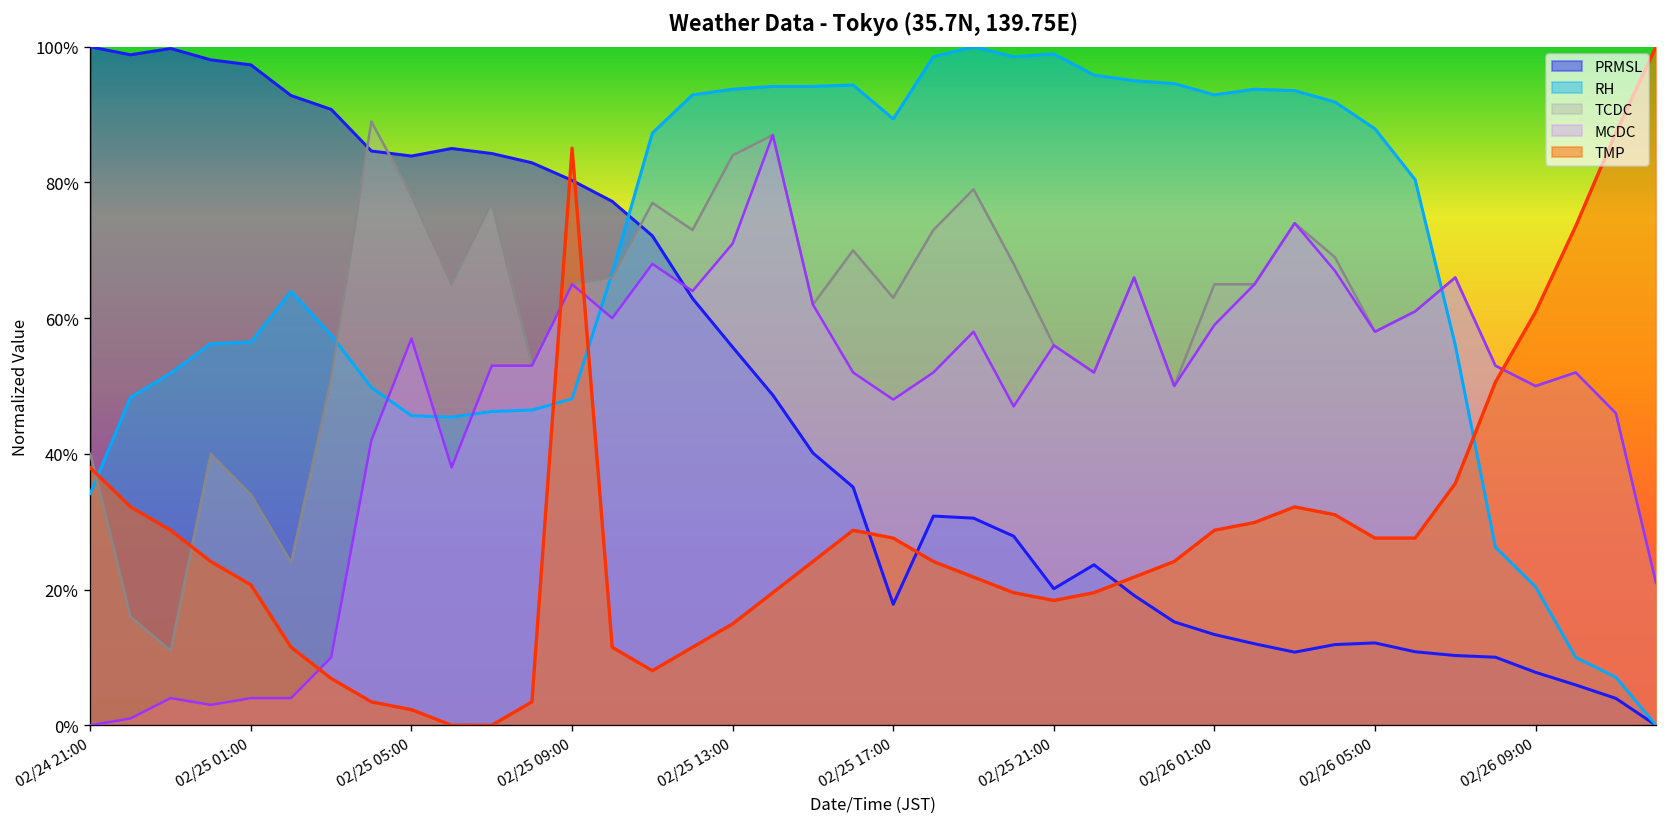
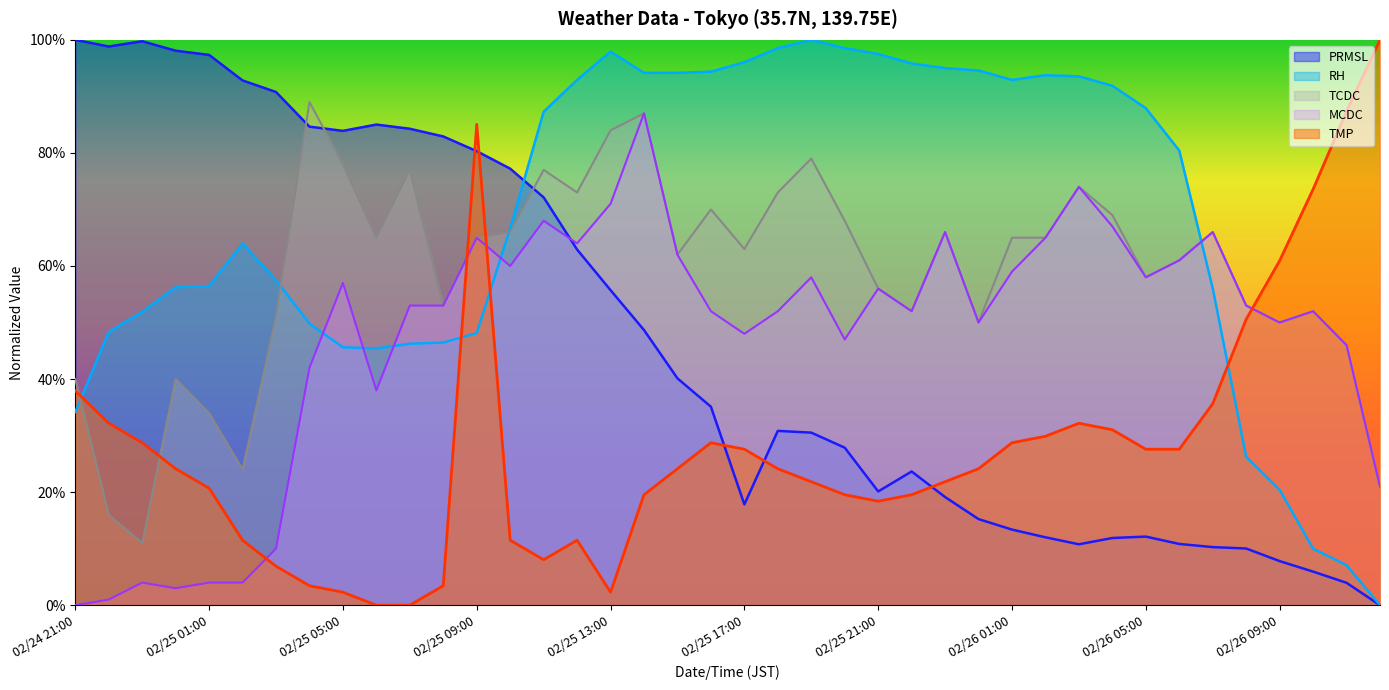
RH, 02/25 13:00: 94% -> 98%
TMP, 02/25 13:00: 15% -> 2%
RH, 02/25 17:00: 89% -> 96%
RH, 02/25 21:00: 99% -> 98%
